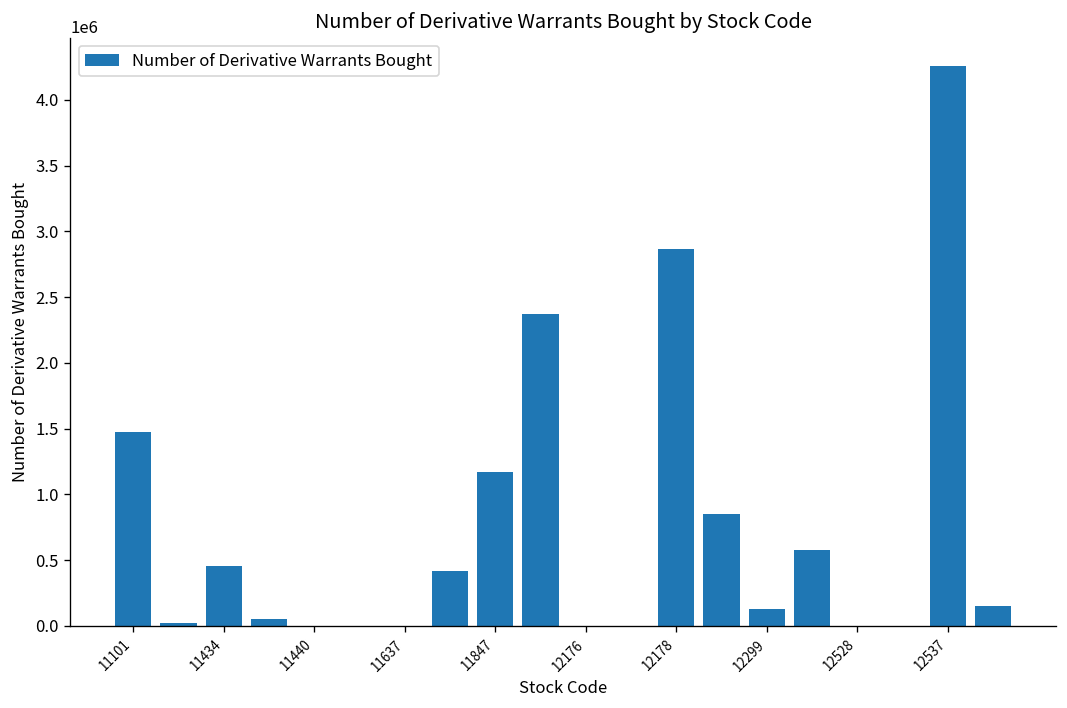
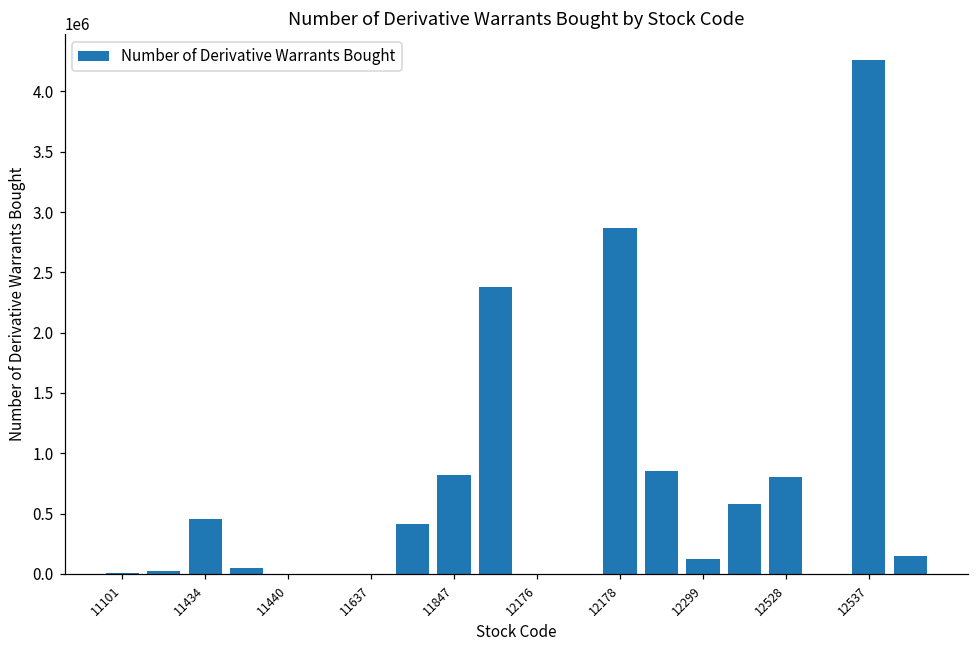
11101: 1470000 -> 10000
11847: 1170000 -> 820000
12528: 0 -> 800000
